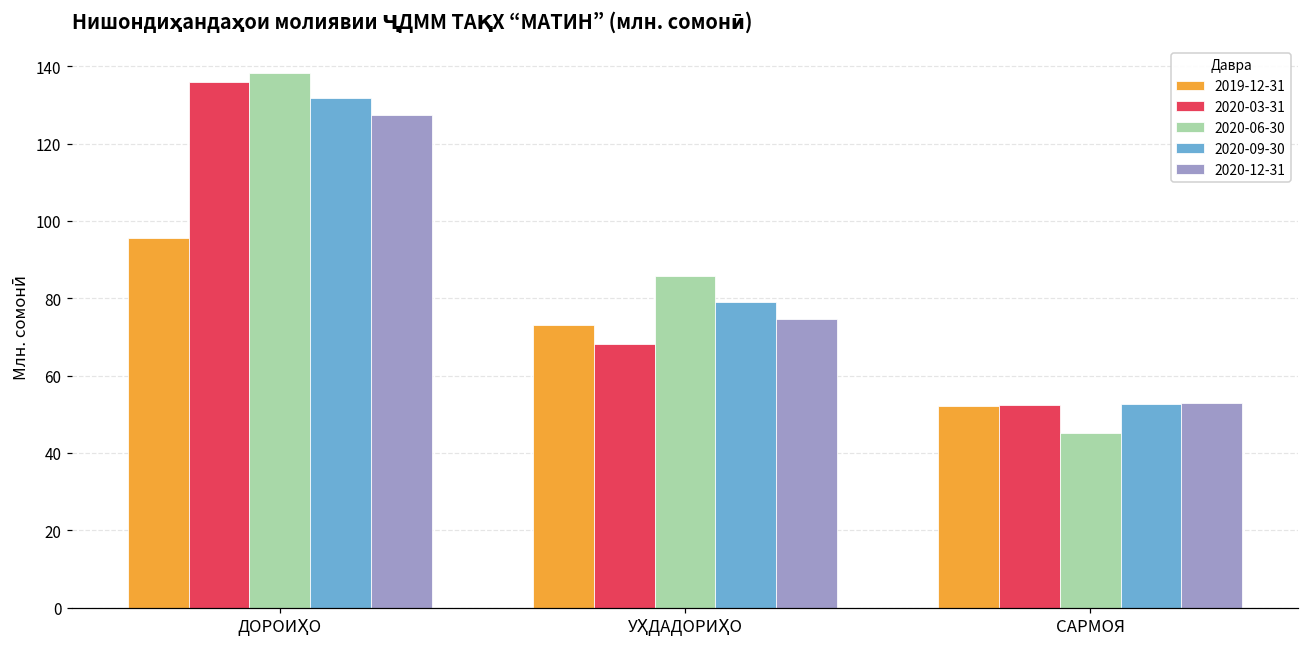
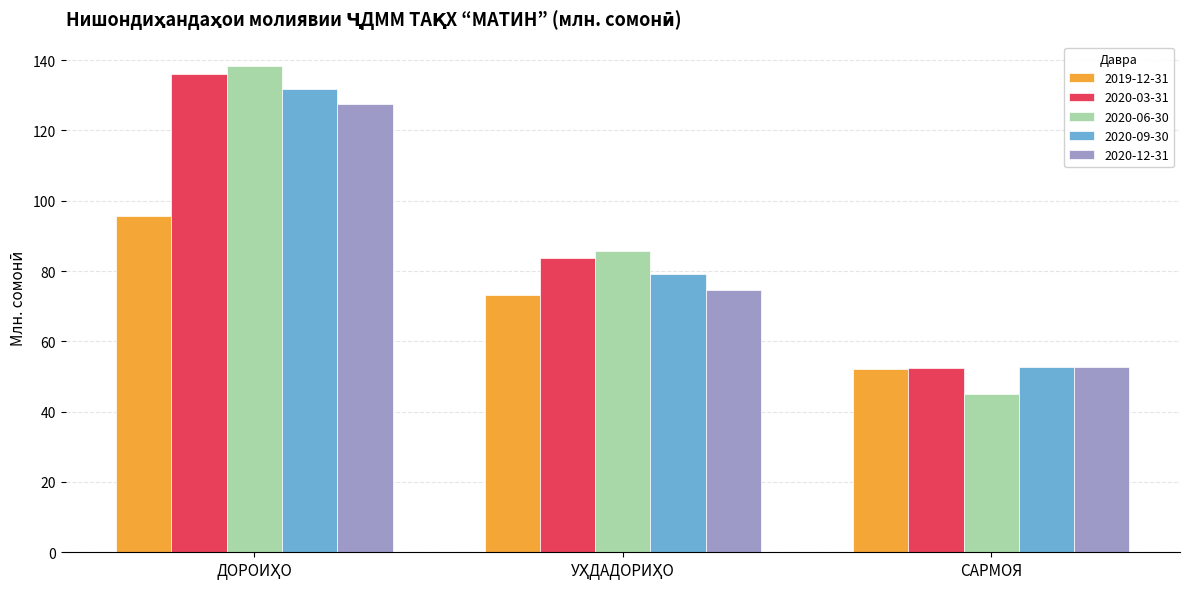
2020-03-31, УҲДАДОРИҲО: 68 -> 84
